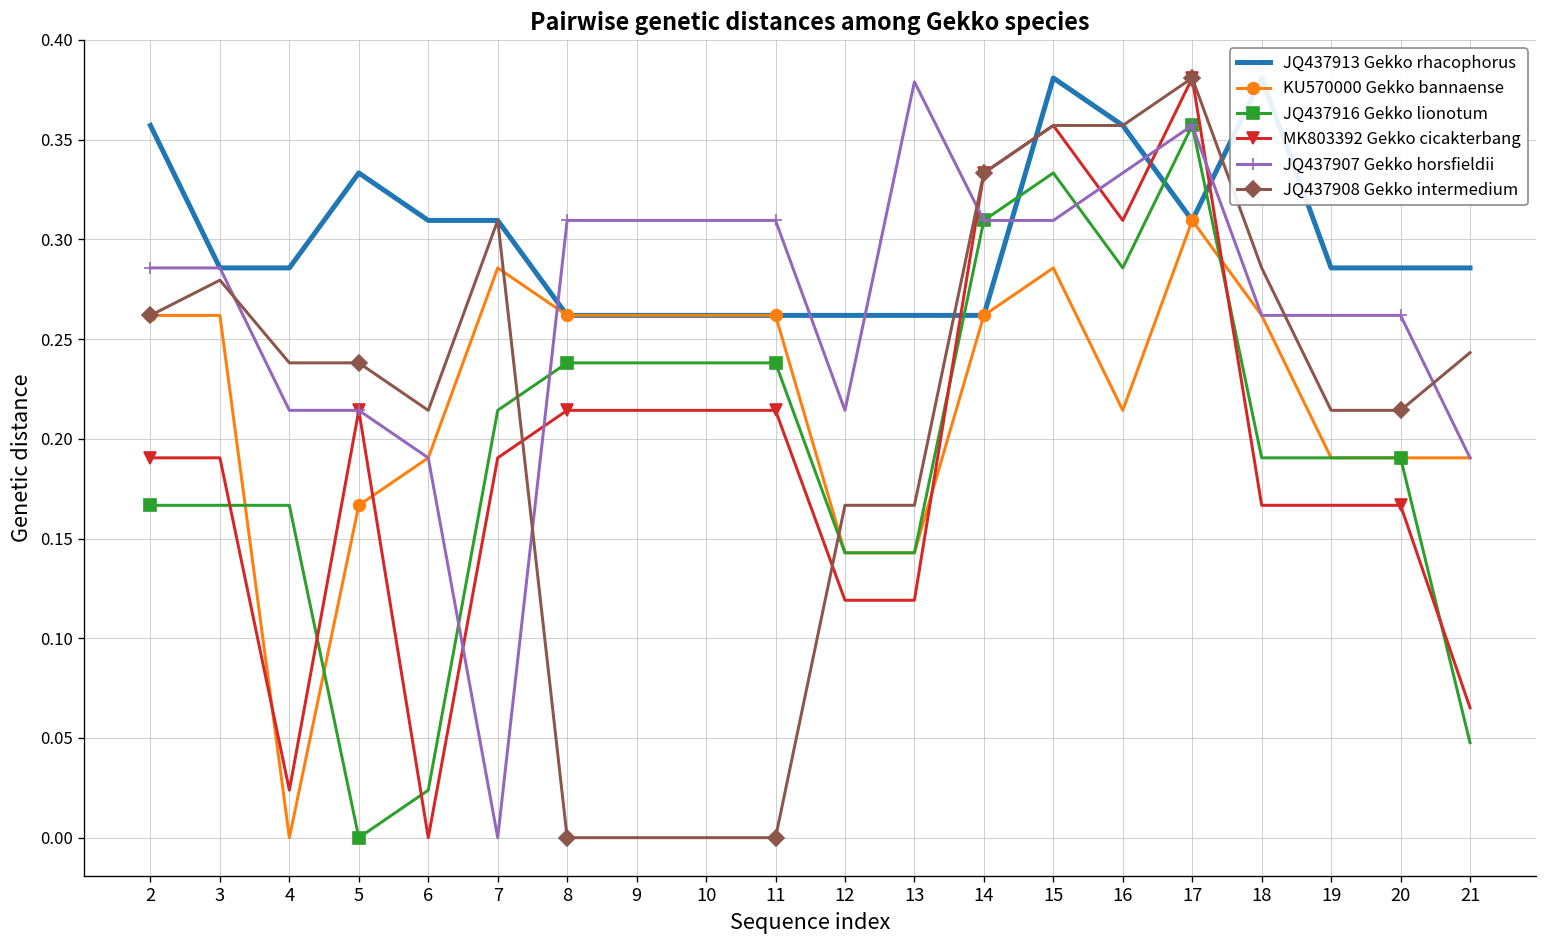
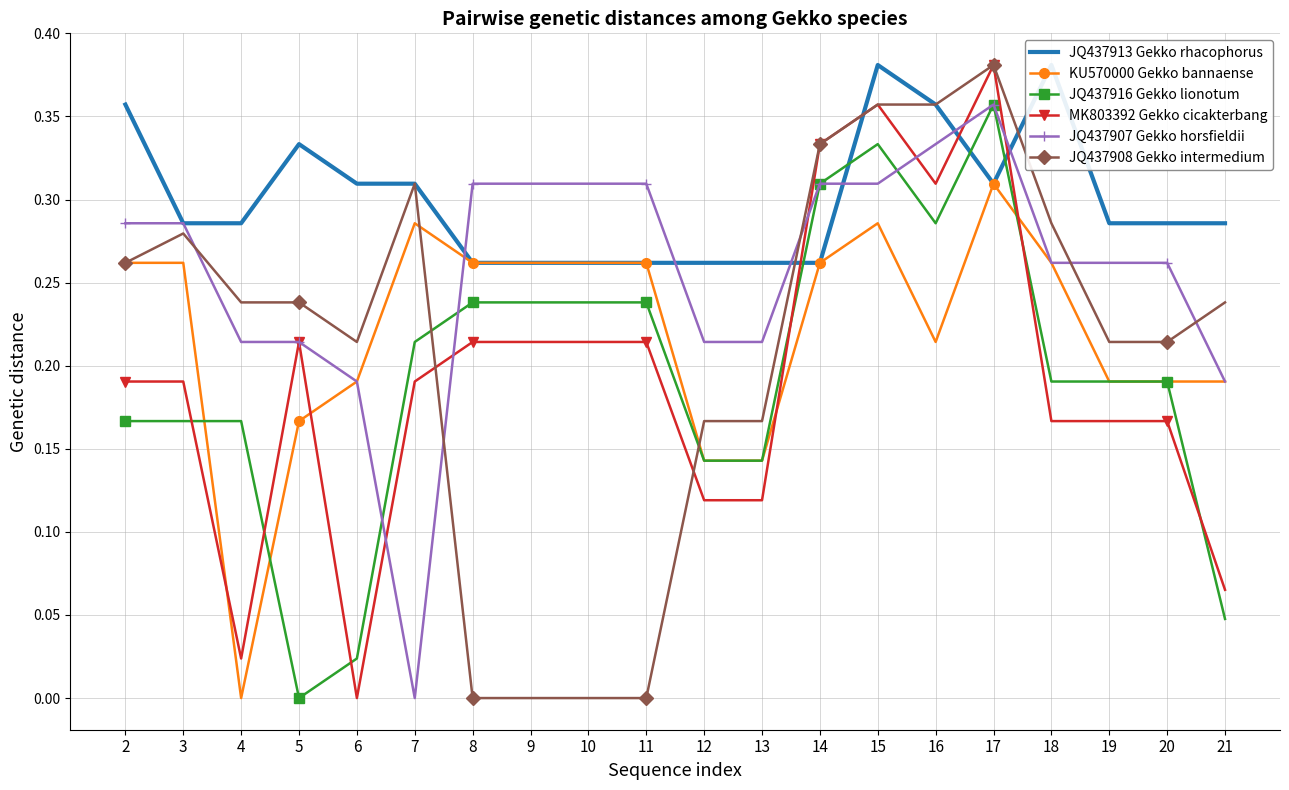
JQ437907 Gekko horsfieldii, 13: 0.379 -> 0.214
JQ437908 Gekko intermedium, 21: 0.243 -> 0.238
